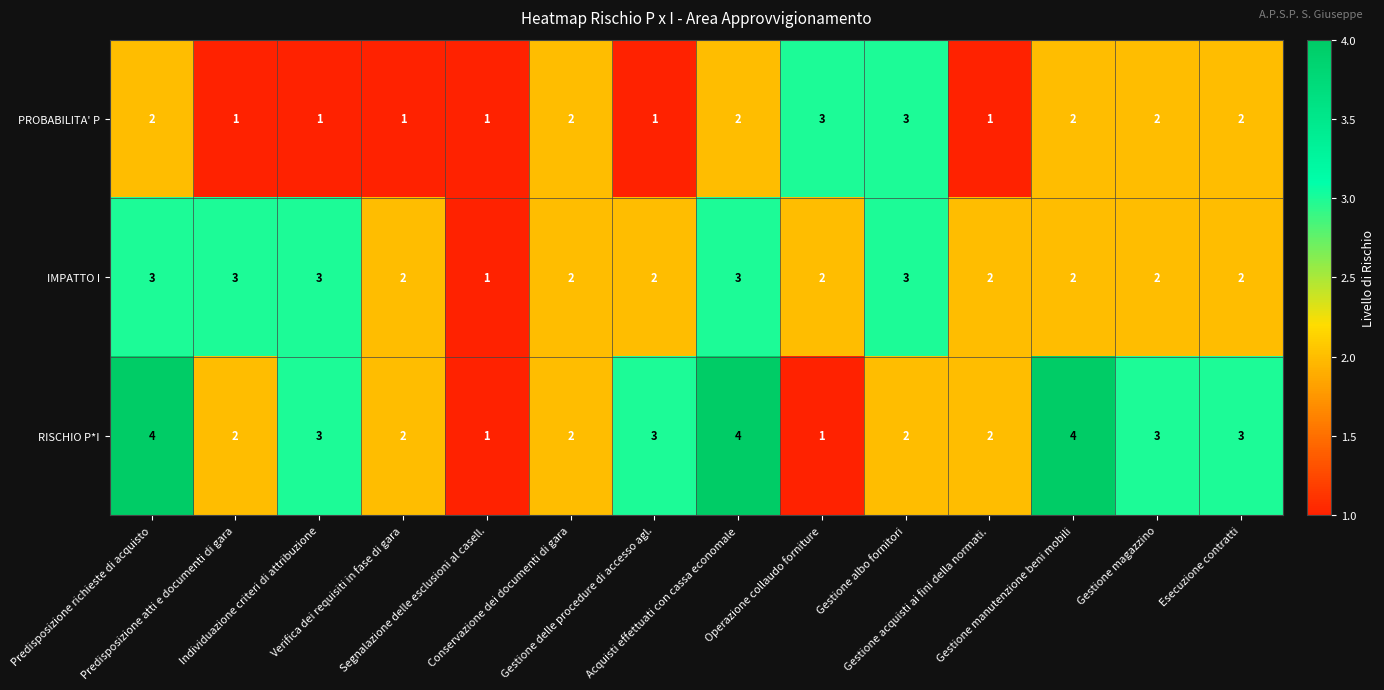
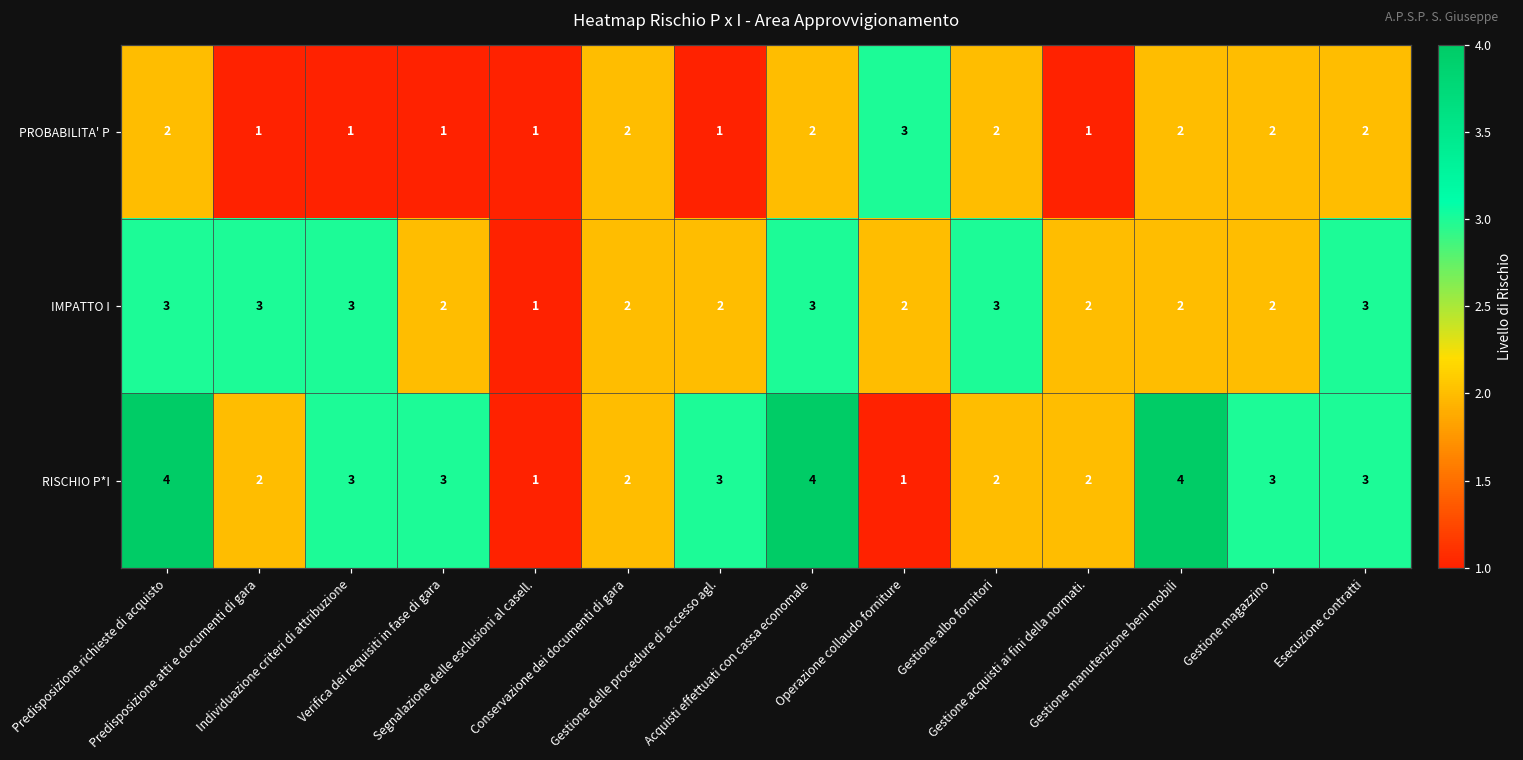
PROBABILITA' P, Gestione albo fornitori: 3 -> 2
IMPATTO I, Esecuzione contratti: 2 -> 3
RISCHIO P*I, Verifica dei requisiti in fase di gara: 2 -> 3
